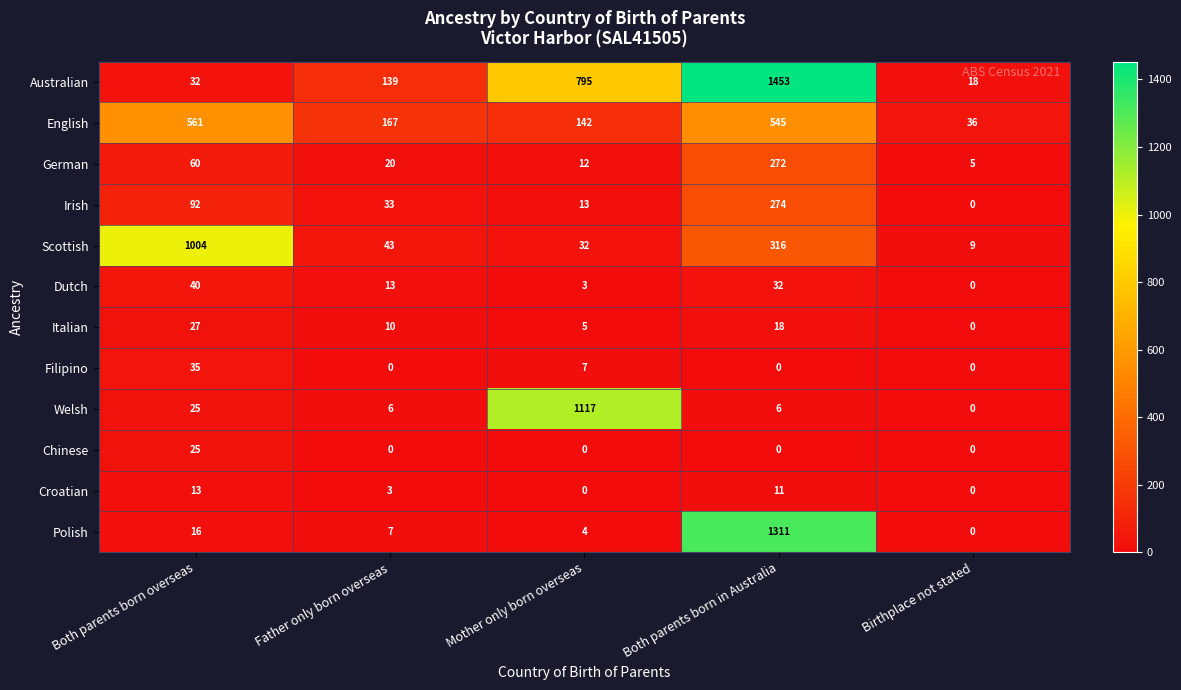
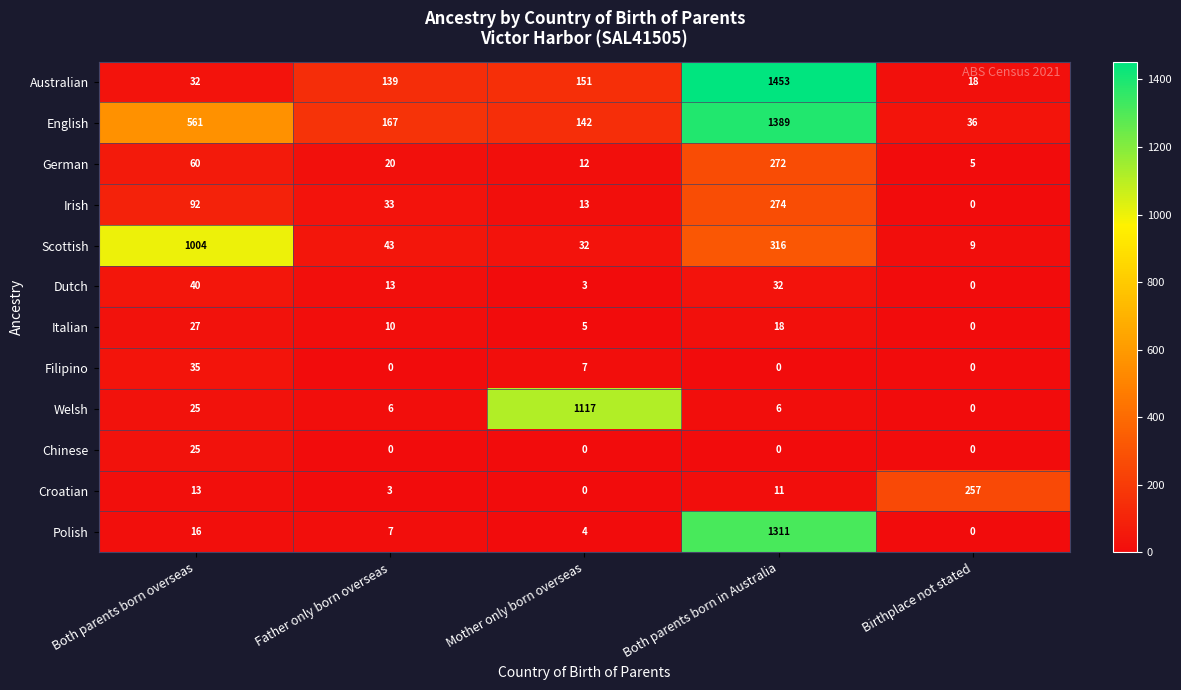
Australian, Mother only born overseas: 795 -> 151
English, Both parents born in Australia: 545 -> 1389
Croatian, Birthplace not stated: 0 -> 257
